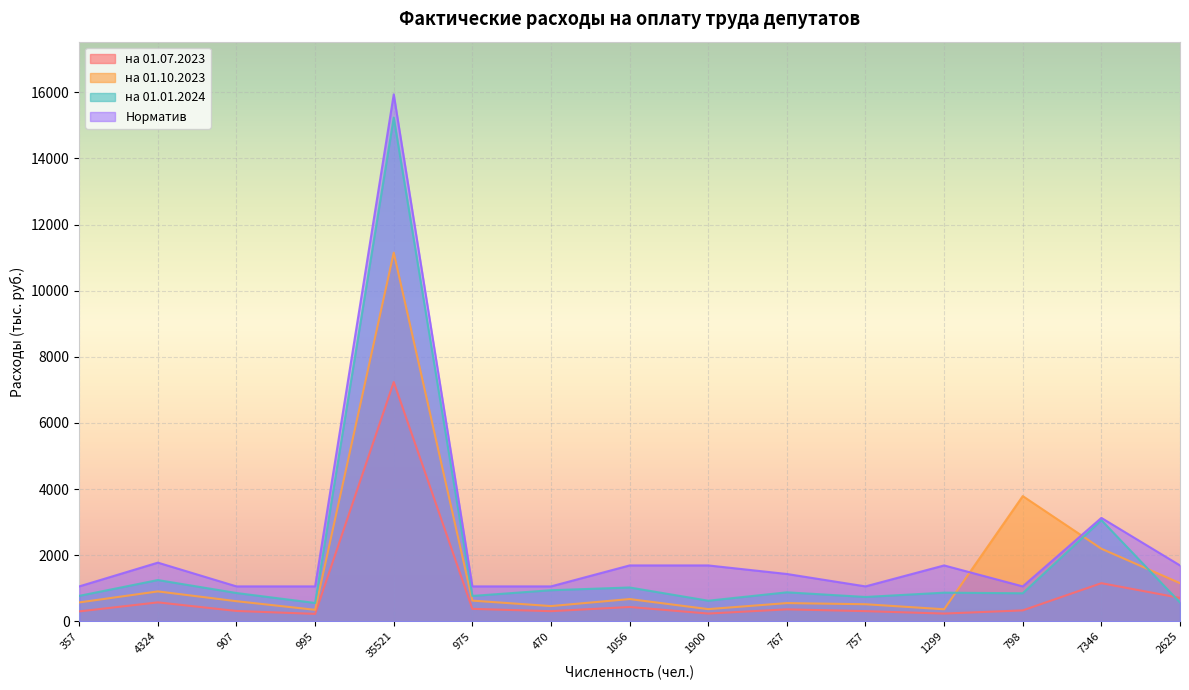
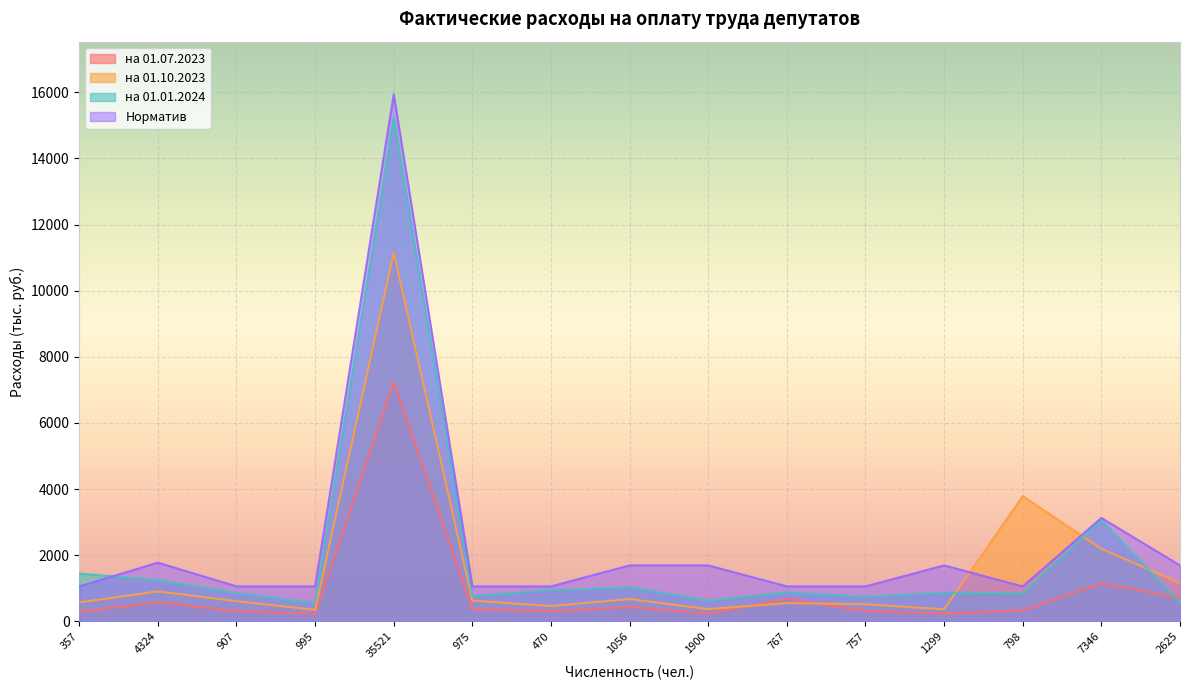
на 01.01.2024, 357: 800 -> 1400
на 01.07.2023, 767: 400 -> 700
Норматив, 767: 1400 -> 1100
